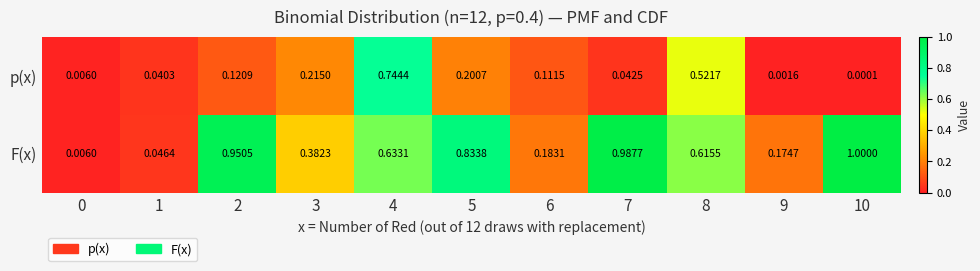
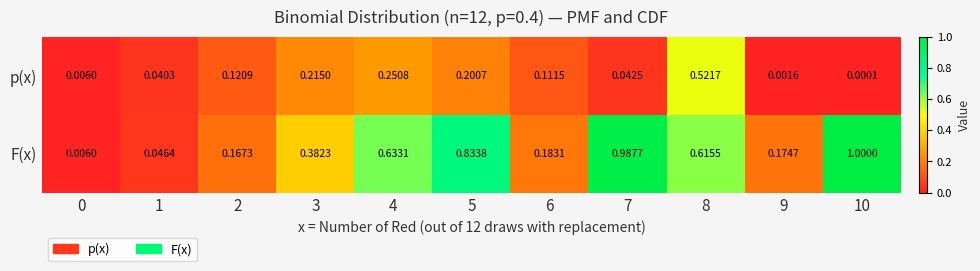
p(x), 4: 0.7444 -> 0.2508
F(x), 2: 0.9505 -> 0.1673
